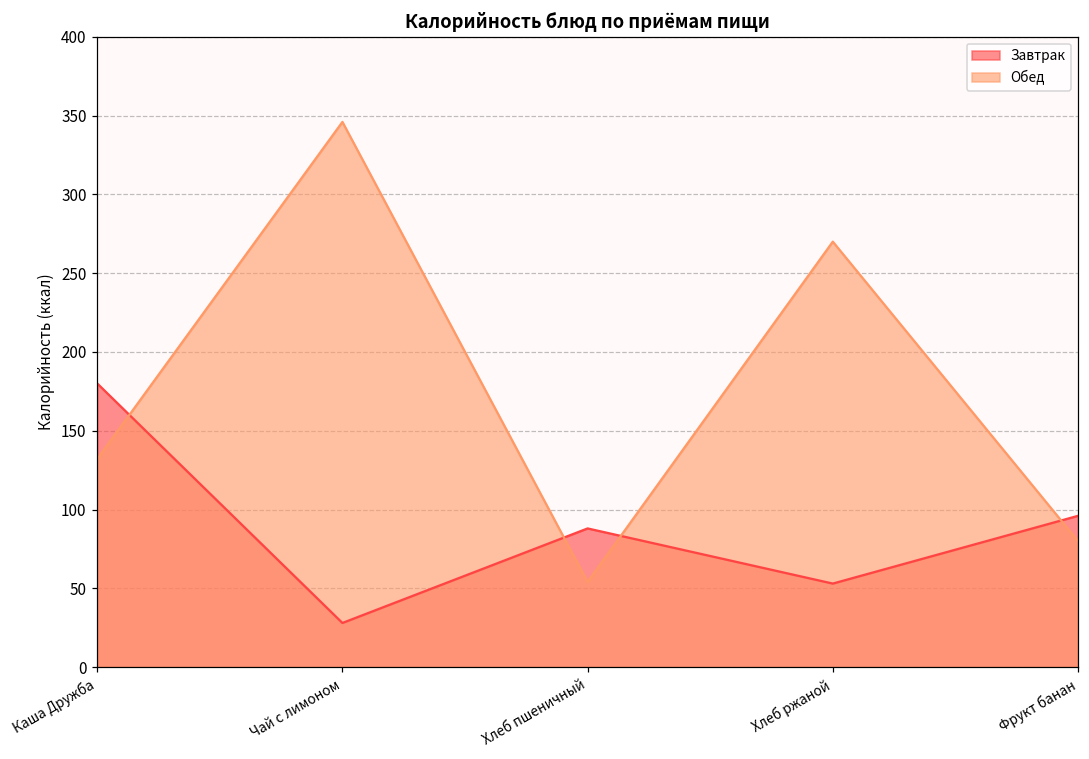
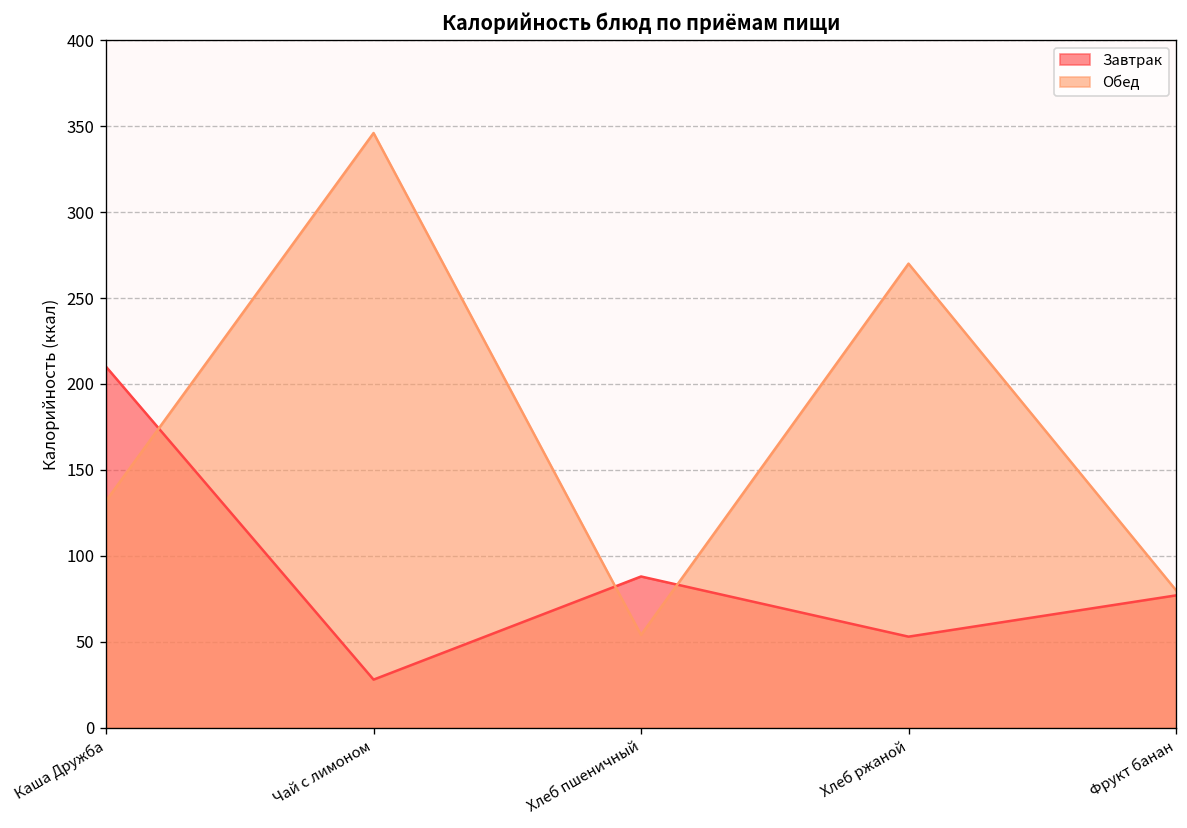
Завтрак, Каша Дружба: 180 -> 210
Завтрак, Фрукт банан: 96 -> 77
